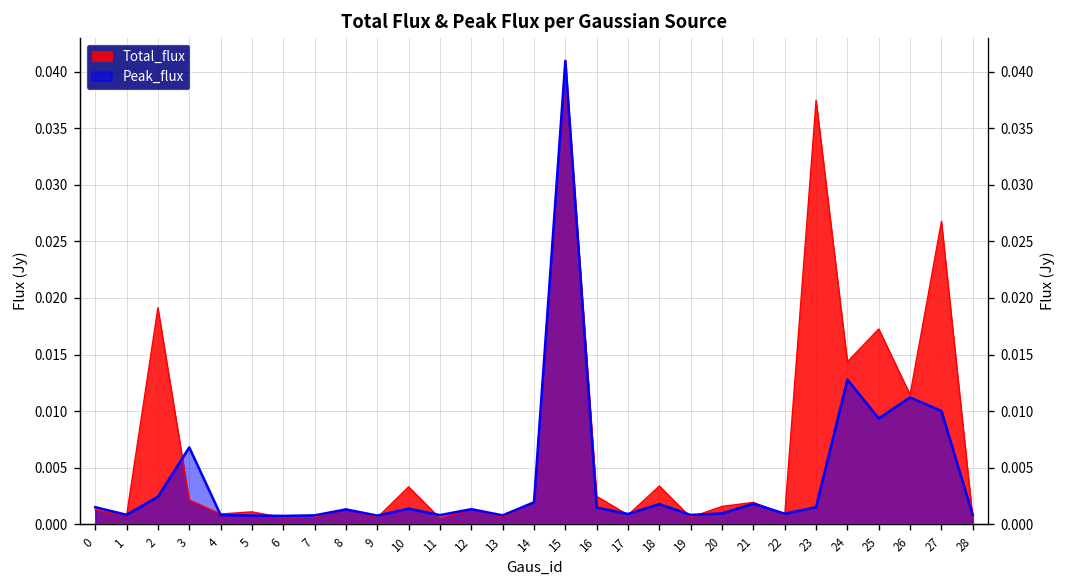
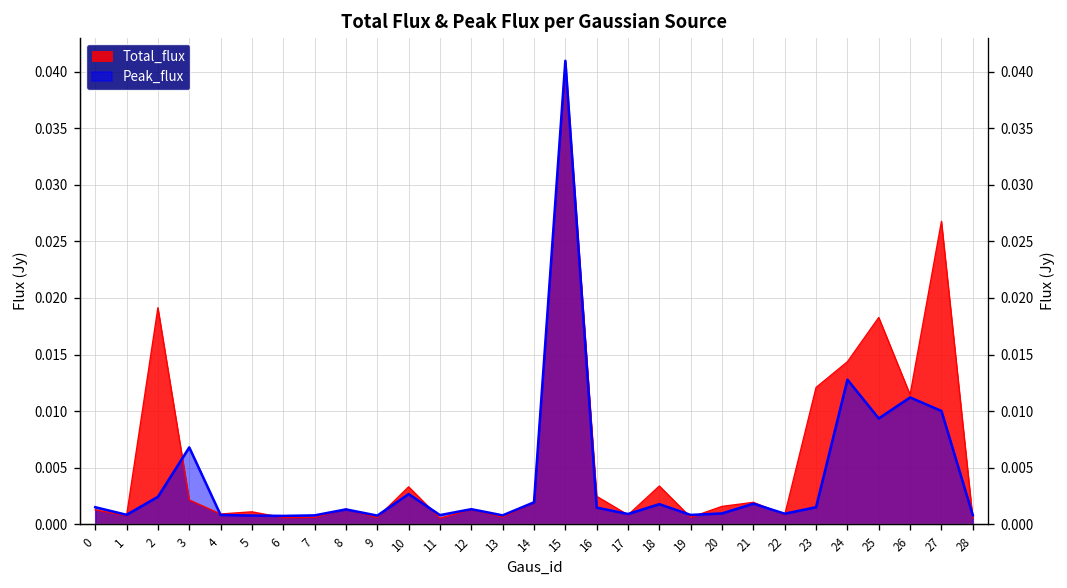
Peak_flux, 10: 0.001 -> 0.003
Total_flux, 23: 0.037 -> 0.012
Total_flux, 25: 0.017 -> 0.018
